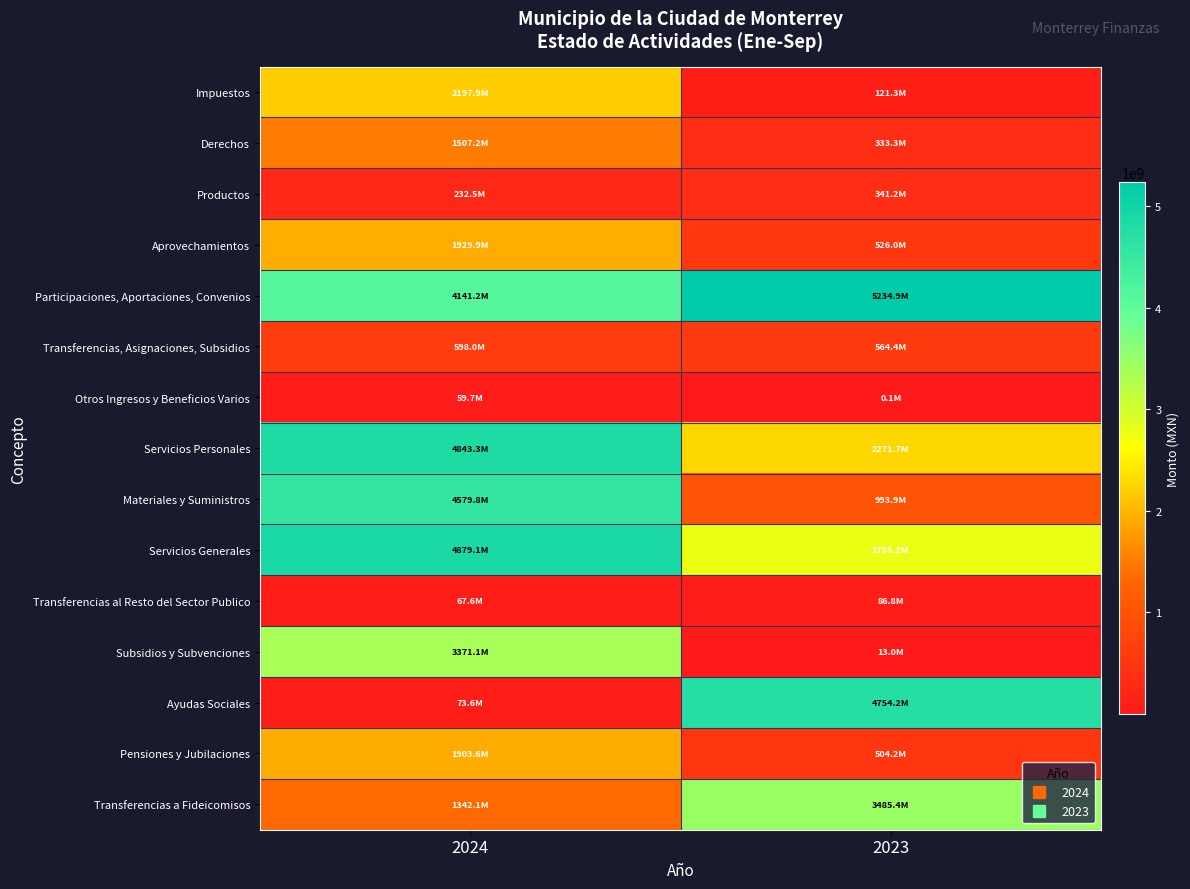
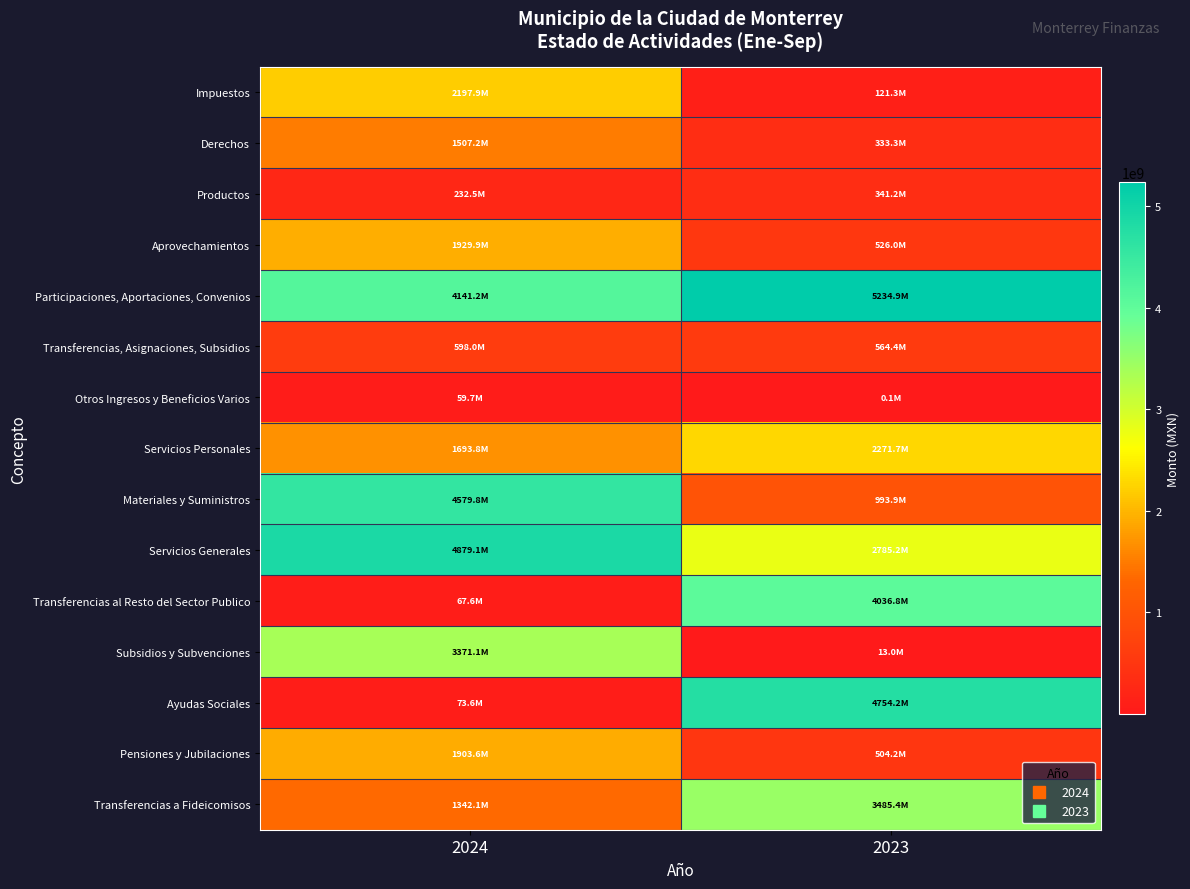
Servicios Personales, 2024: 4843.3M -> 1693.8M
Transferencias al Resto del Sector Publico, 2023: 86.8M -> 4036.8M
